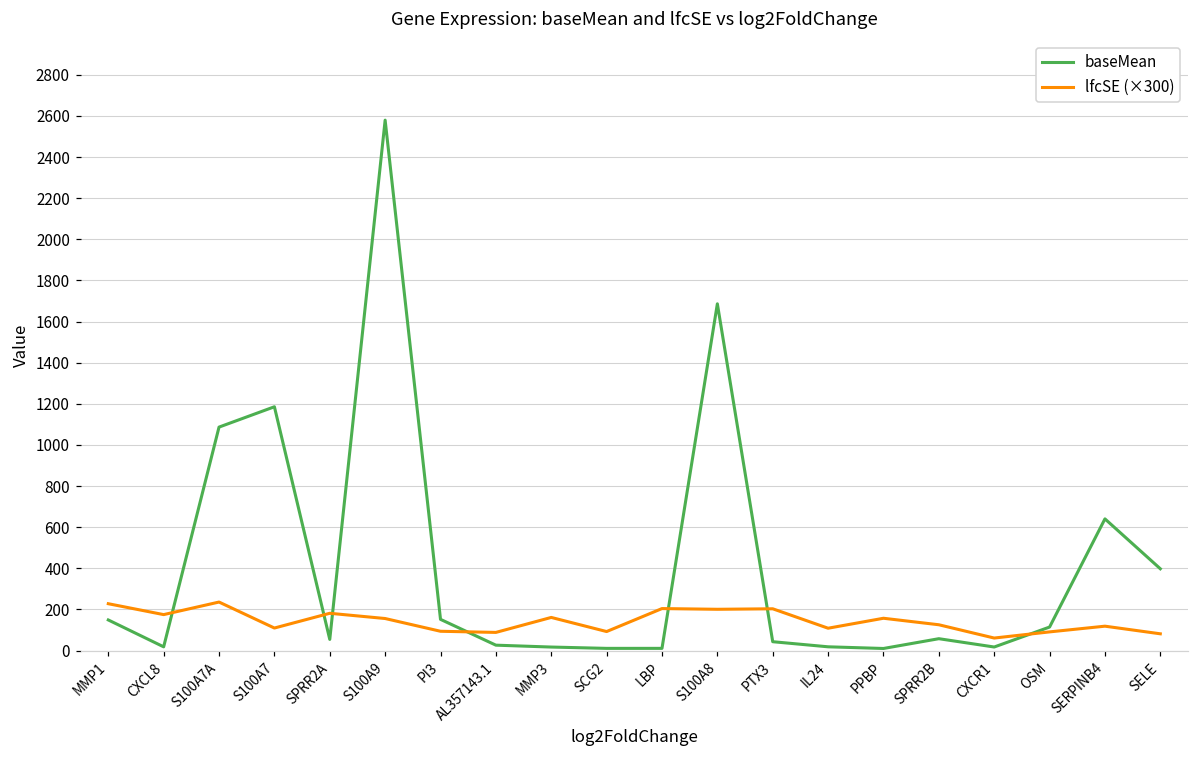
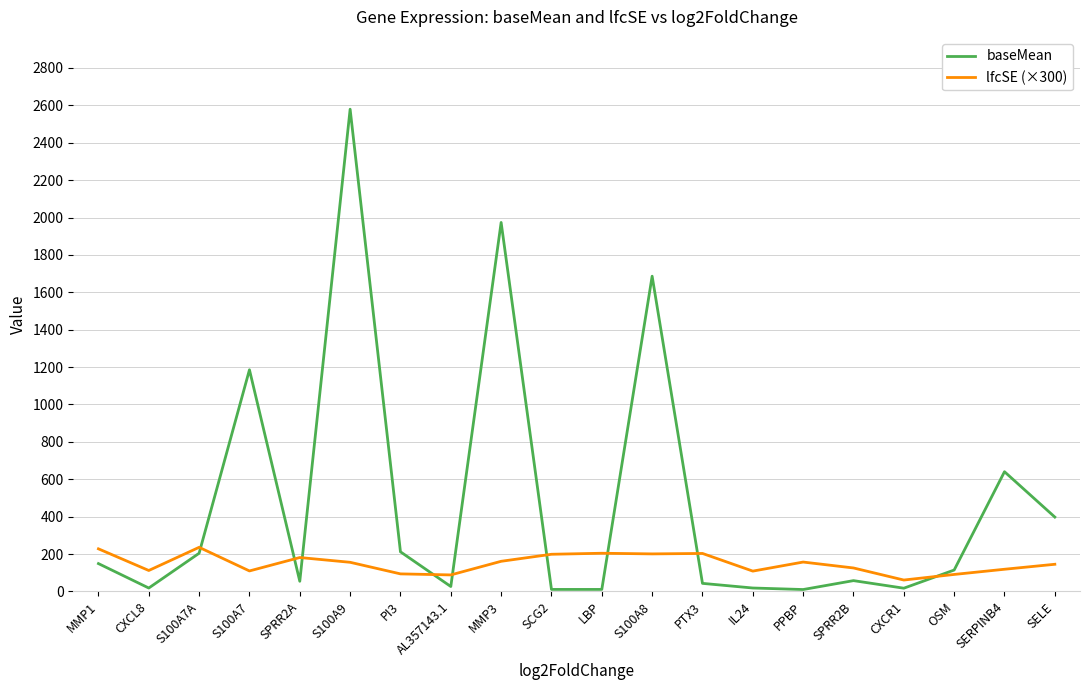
lfcSE (×300), CXCL8: 170 -> 110
baseMean, S100A7A: 1090 -> 200
baseMean, PI3: 150 -> 210
baseMean, MMP3: 20 -> 1970
lfcSE (×300), SCG2: 90 -> 200
lfcSE (×300), SELE: 80 -> 150
